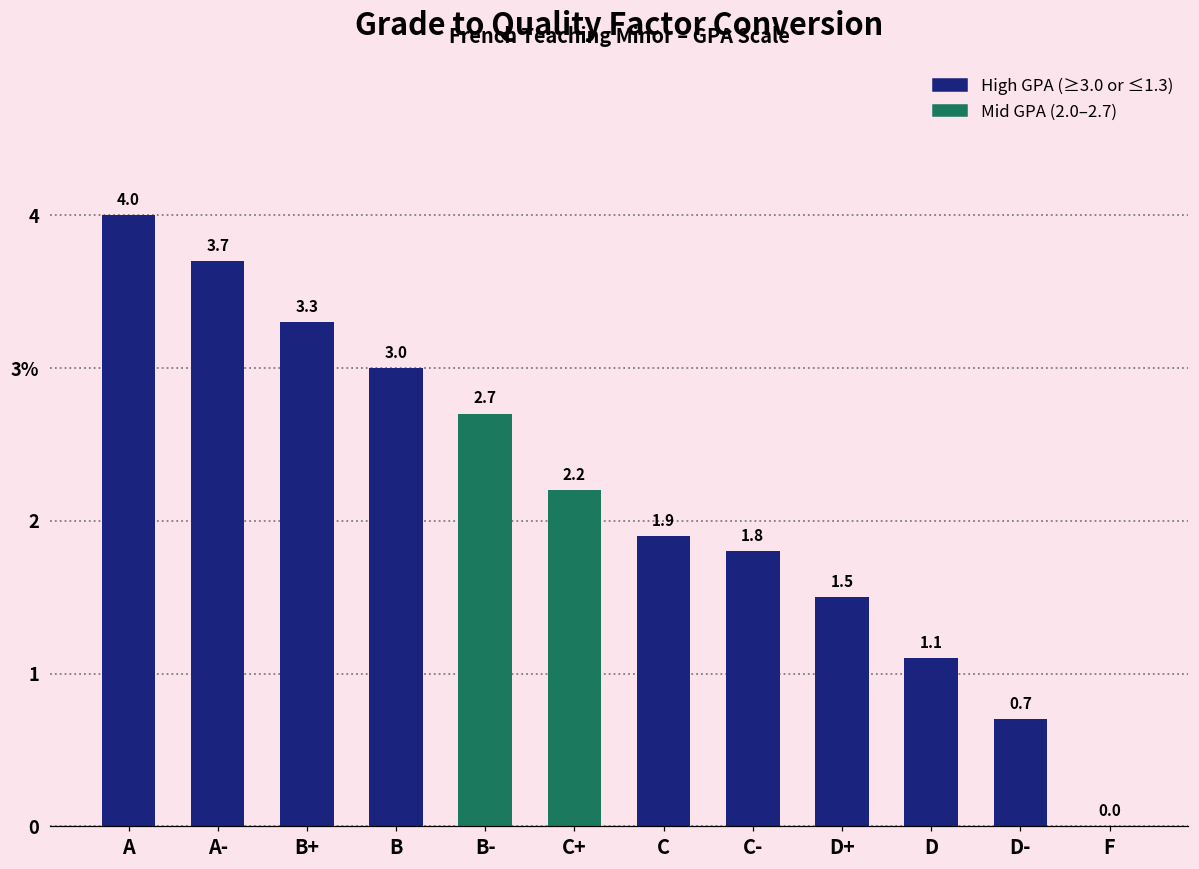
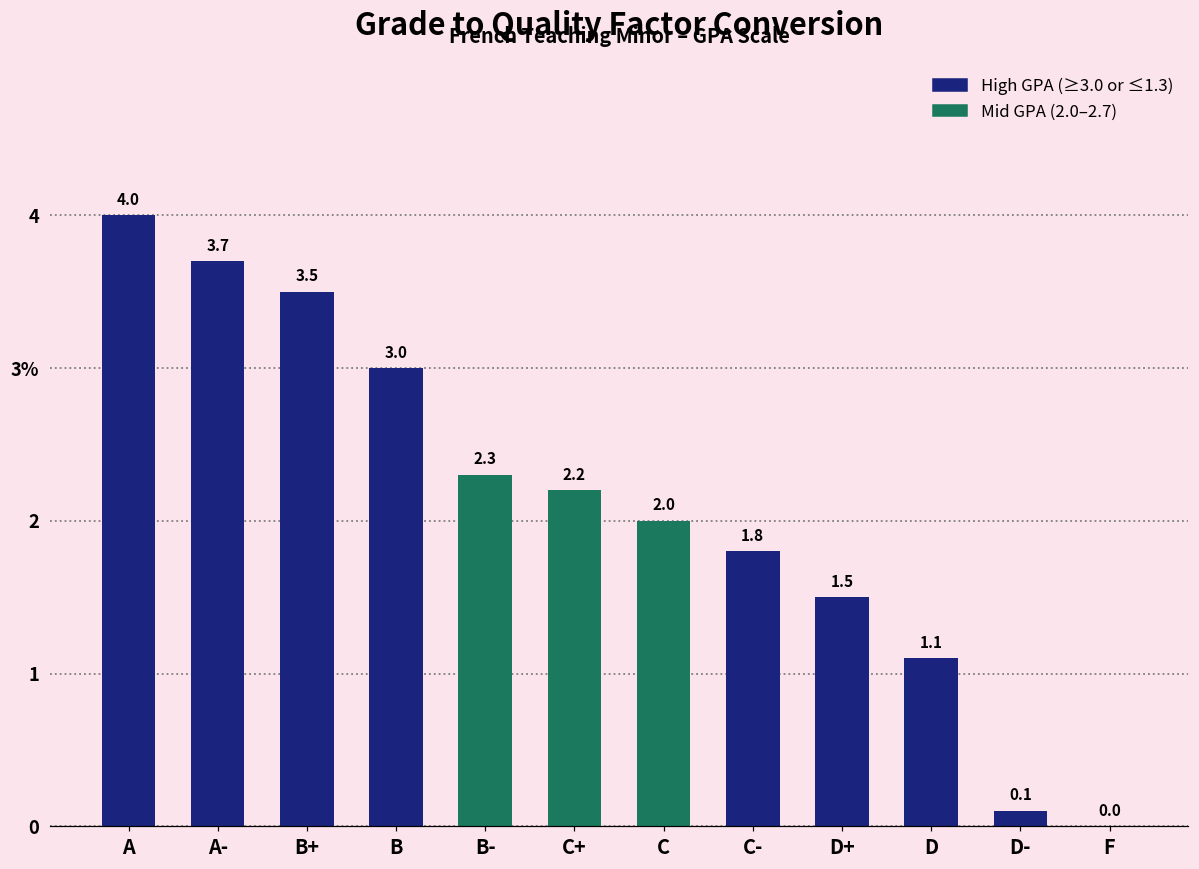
B+: 3.3 -> 3.5
B-: 2.7 -> 2.3
C: 1.9 -> 2.0
D-: 0.7 -> 0.1
